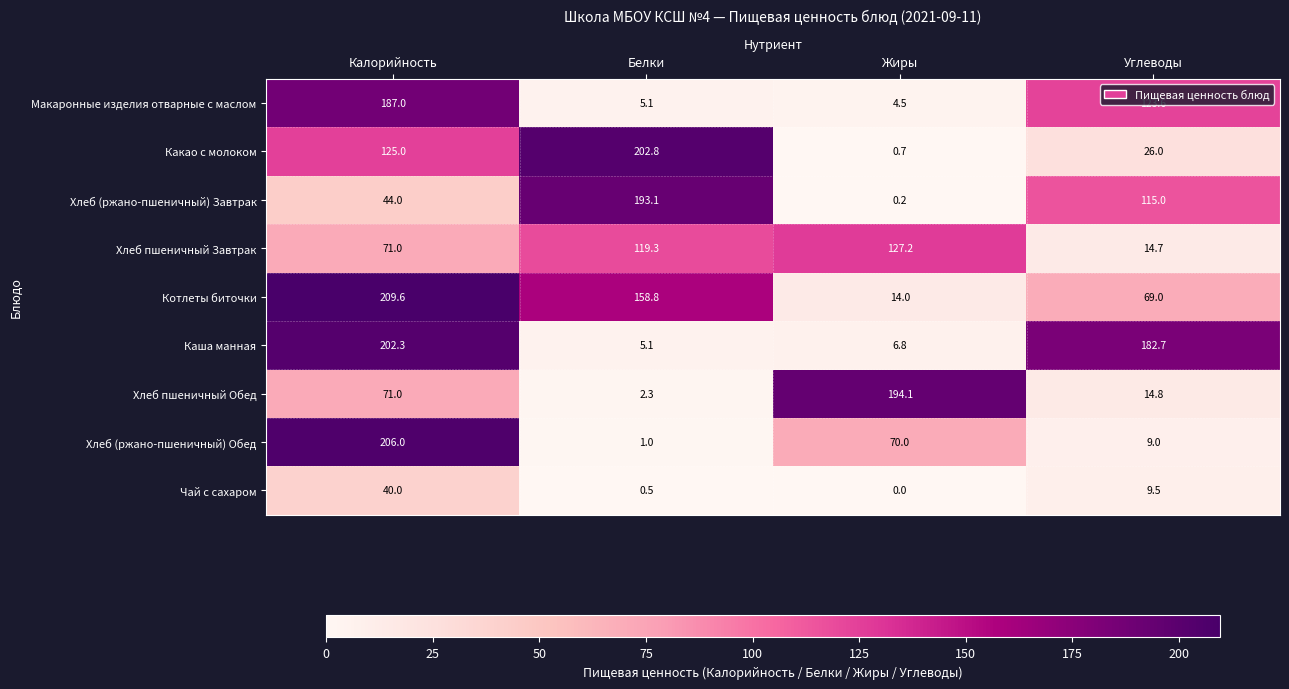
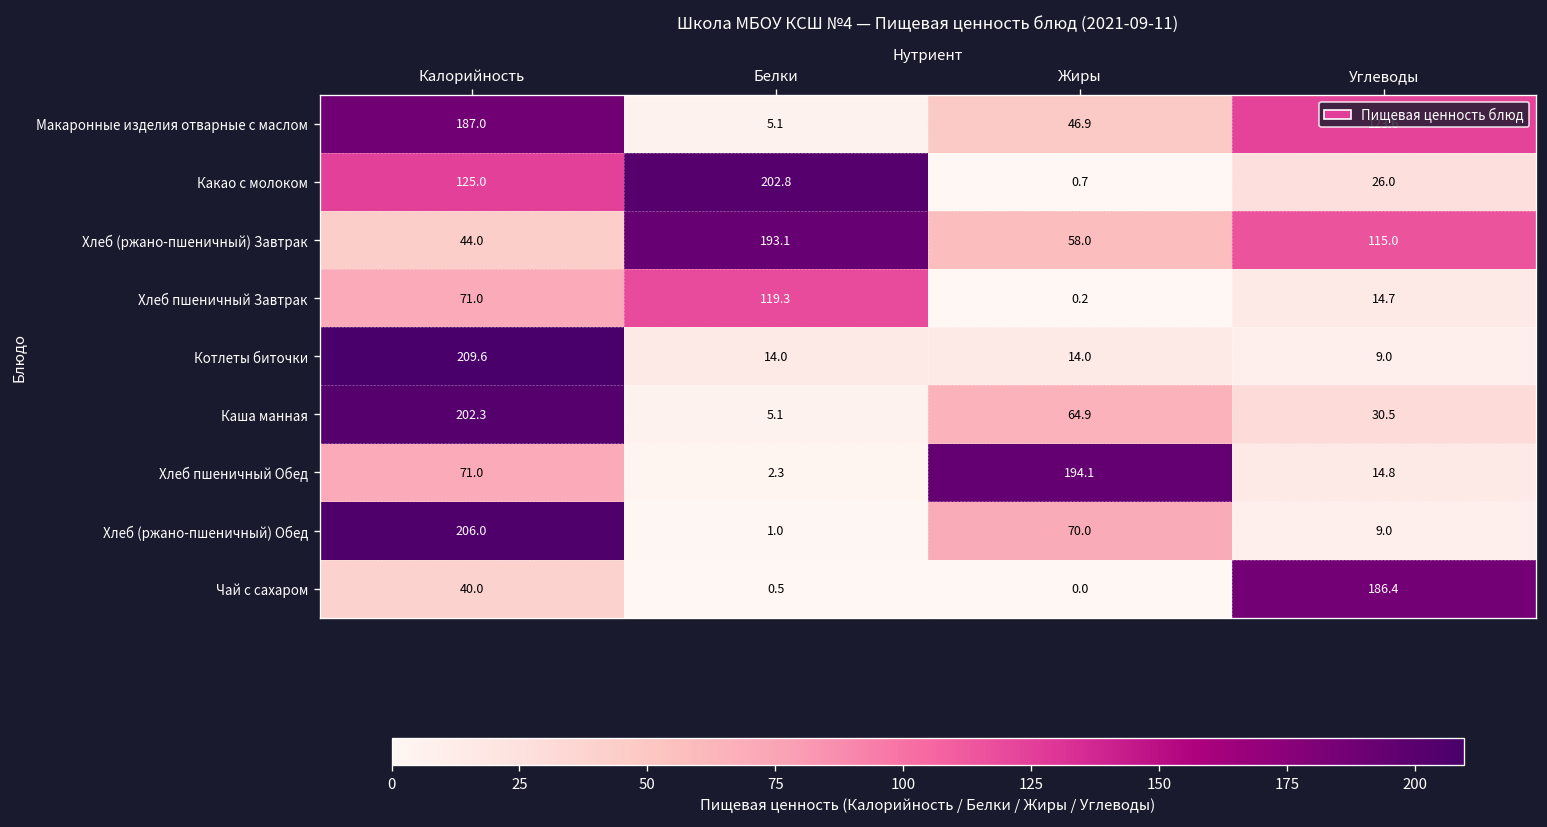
Макаронные изделия отварные с маслом, Жиры: 4.5 -> 46.9
Хлеб (ржано-пшеничный) Завтрак, Жиры: 0.2 -> 58.0
Хлеб пшеничный Завтрак, Жиры: 127.2 -> 0.2
Котлеты биточки, Белки: 158.8 -> 14.0
Котлеты биточки, Углеводы: 69.0 -> 9.0
Каша манная, Жиры: 6.8 -> 64.9
Каша манная, Углеводы: 182.7 -> 30.5
Чай с сахаром, Углеводы: 9.5 -> 186.4
